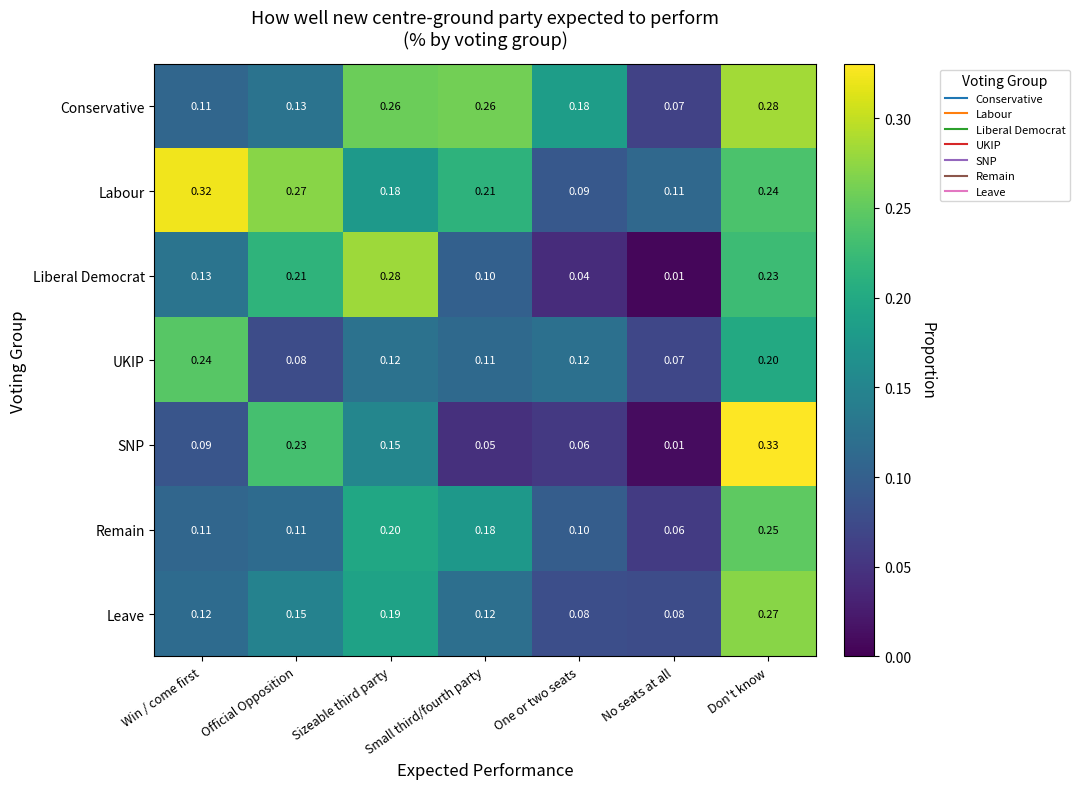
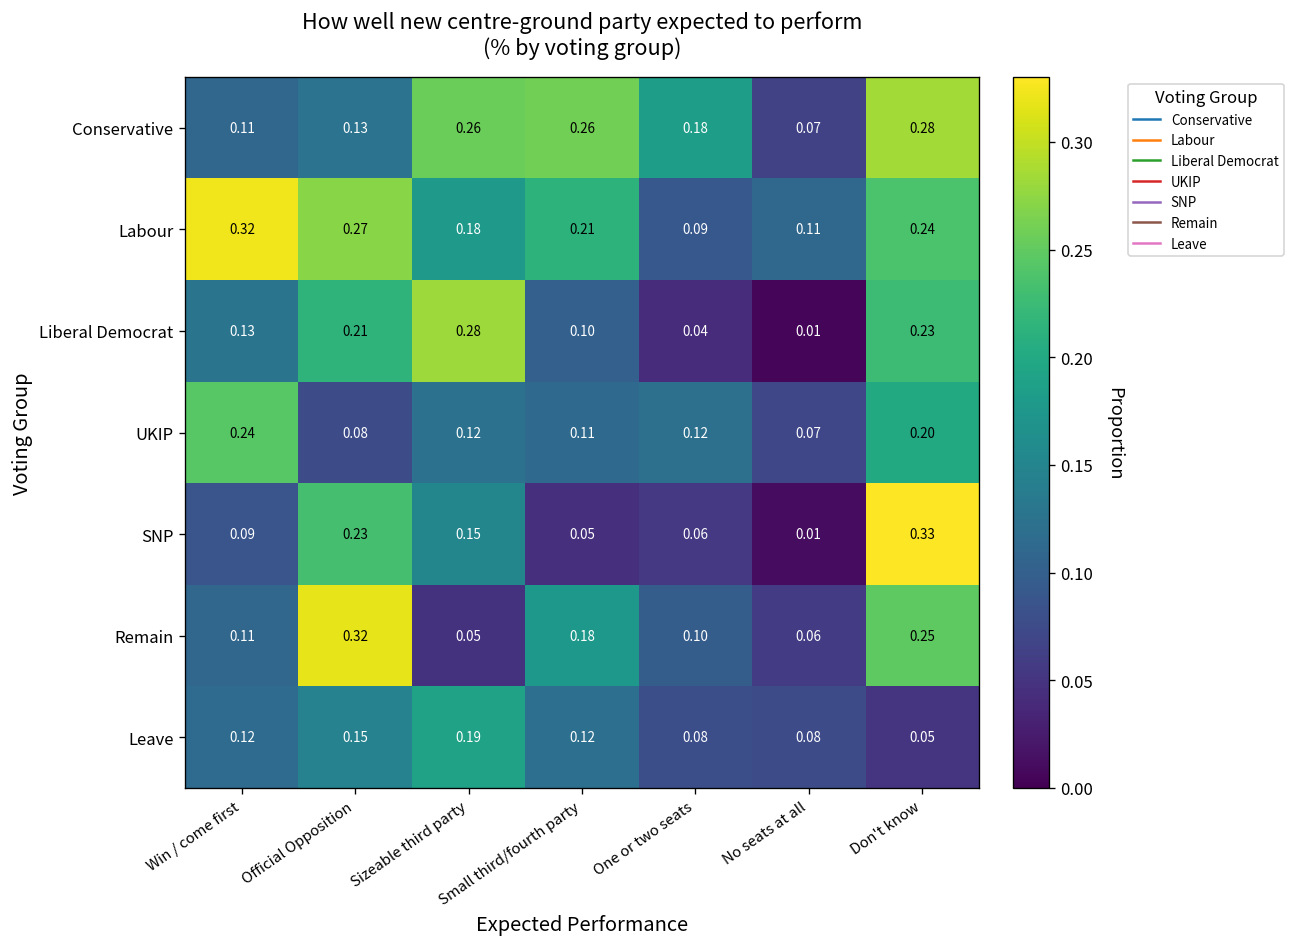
Remain, Official Opposition: 0.11 -> 0.32
Remain, Sizeable third party: 0.20 -> 0.05
Leave, Don't know: 0.27 -> 0.05
